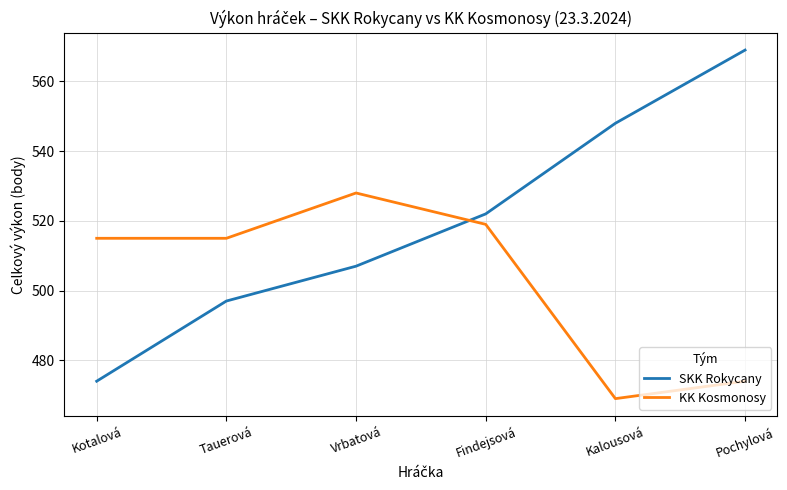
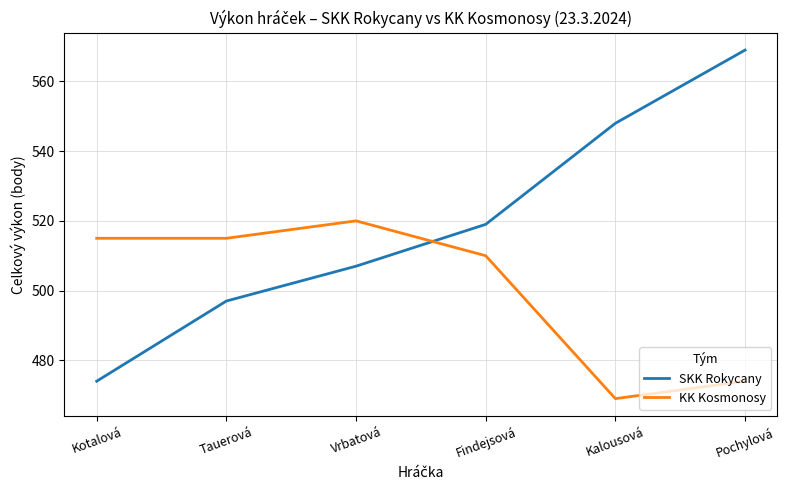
KK Kosmonosy, Vrbatová: 528 -> 520
SKK Rokycany, Findejsová: 522 -> 519
KK Kosmonosy, Findejsová: 519 -> 510
